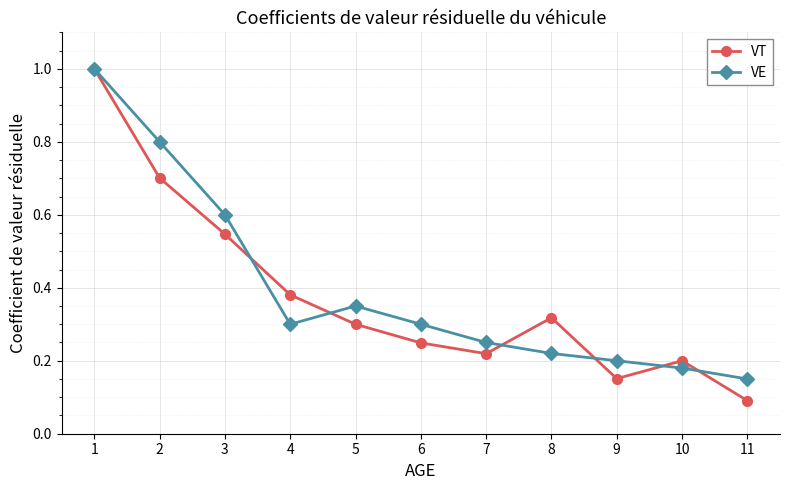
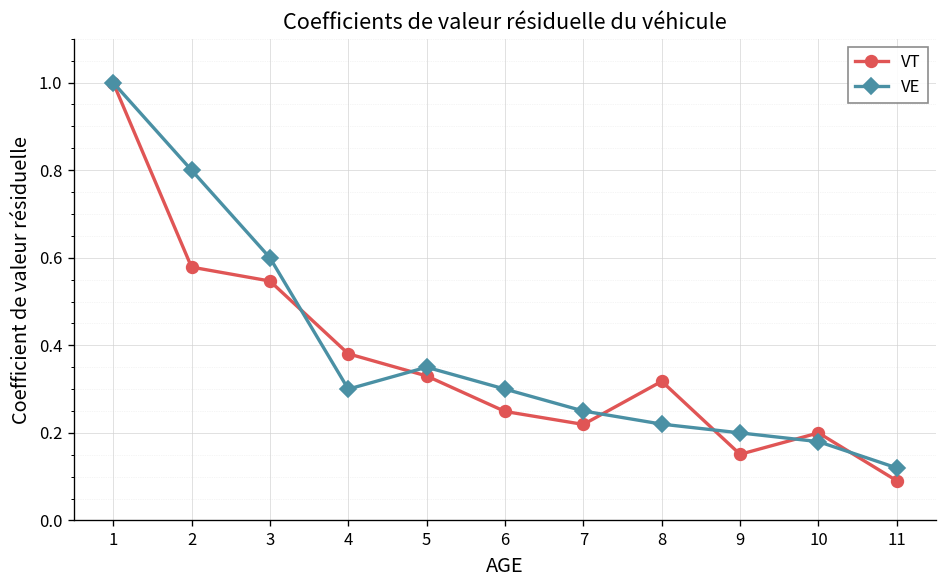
VT, 2: 0.70 -> 0.58
VT, 5: 0.30 -> 0.33
VE, 11: 0.15 -> 0.12
